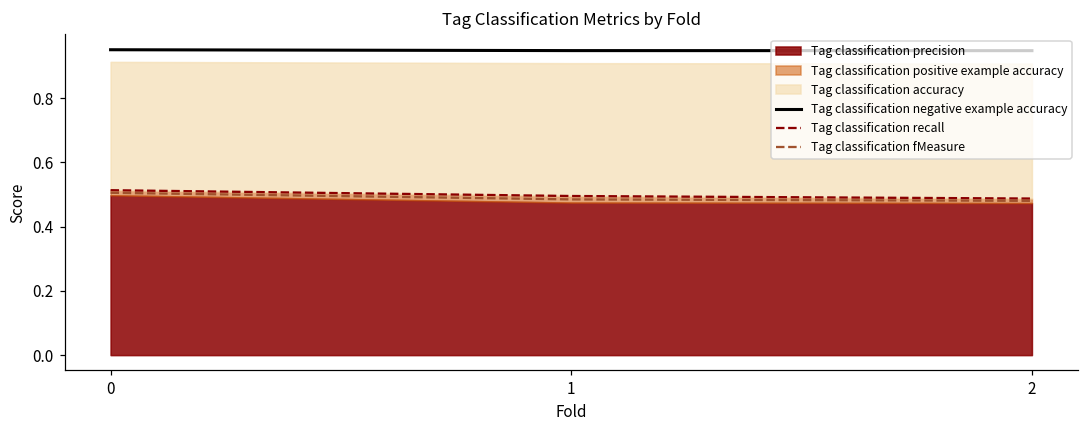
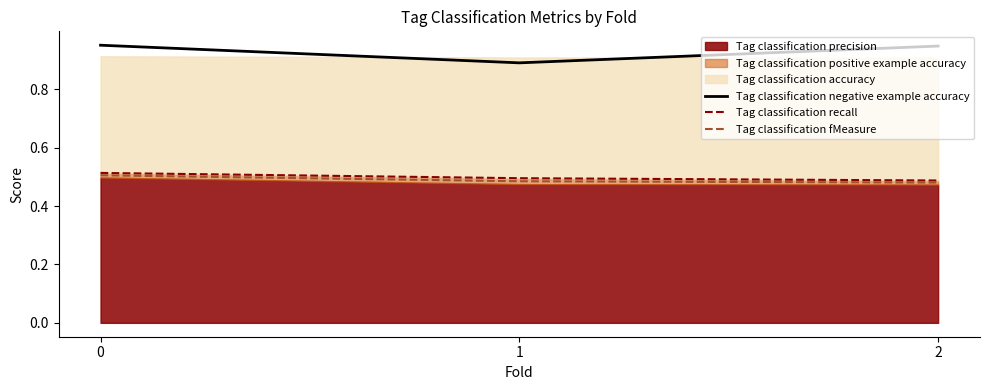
Tag classification negative example accuracy, 1: 0.95 -> 0.89
